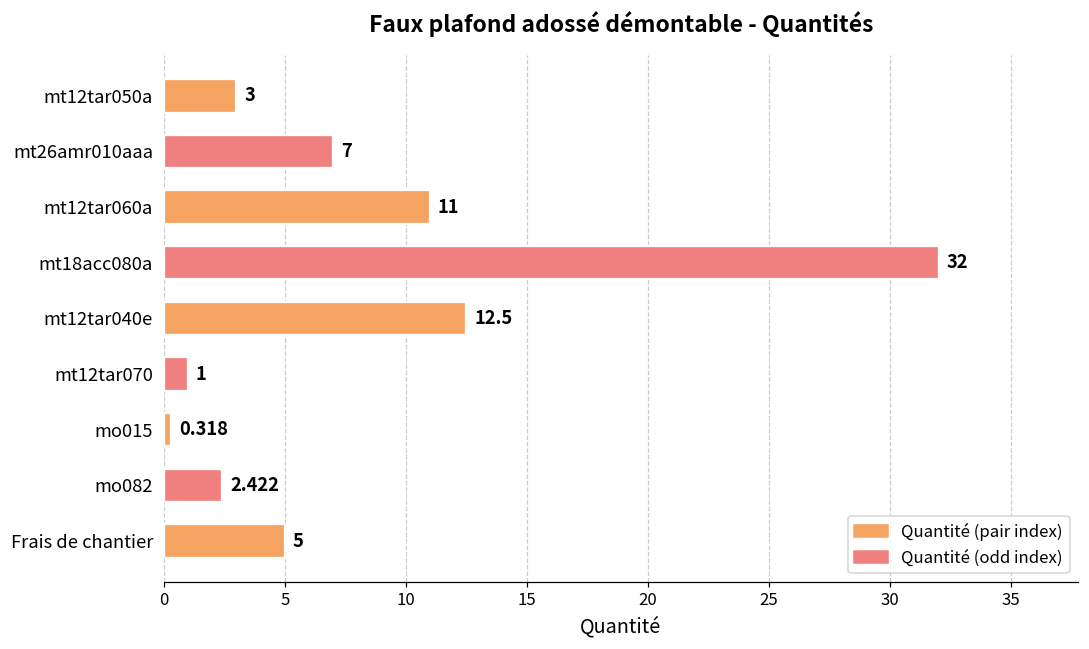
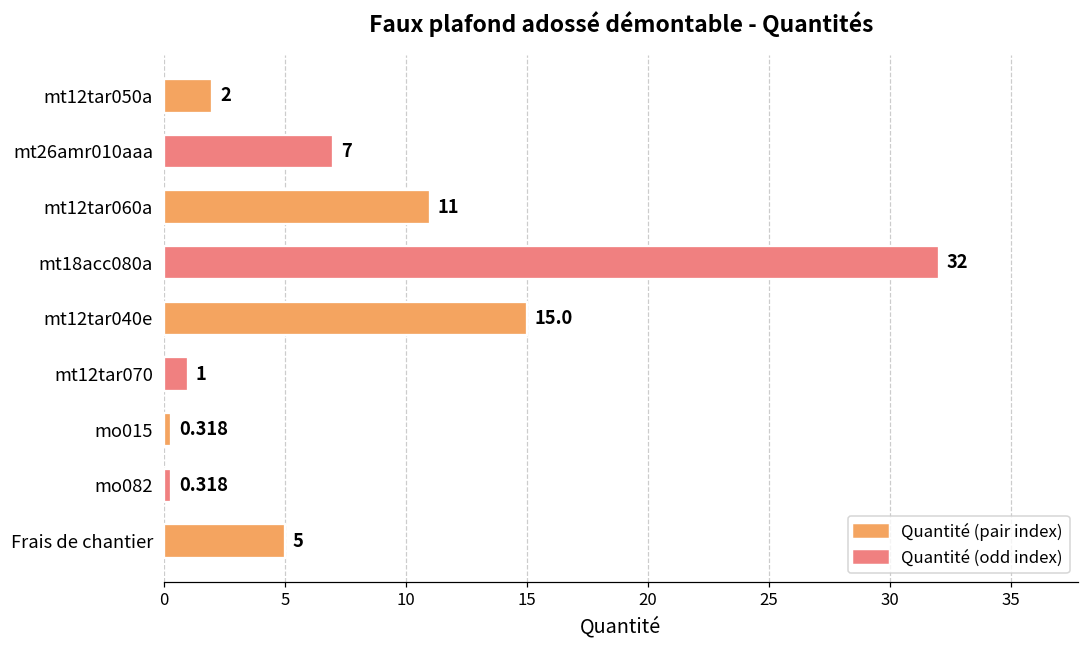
mt12tar050a: 3 -> 2
mt12tar040e: 12.5 -> 15.0
mo082: 2.422 -> 0.318
